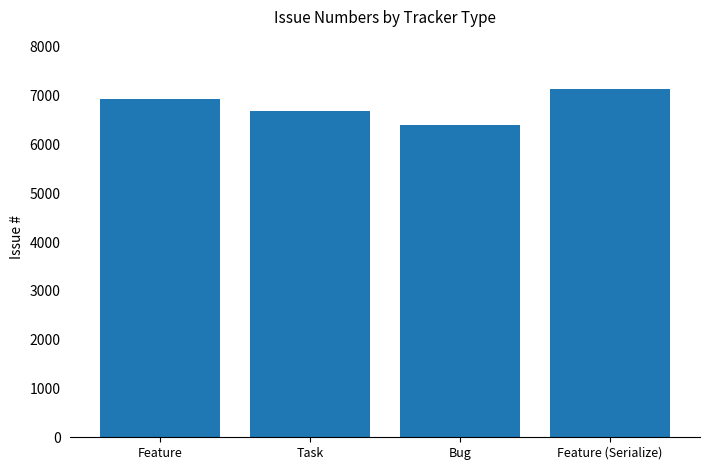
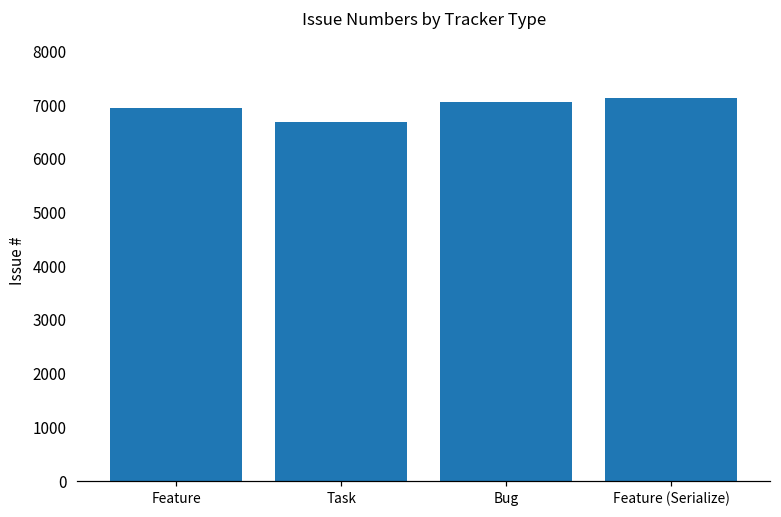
Bug: 6400 -> 7100
